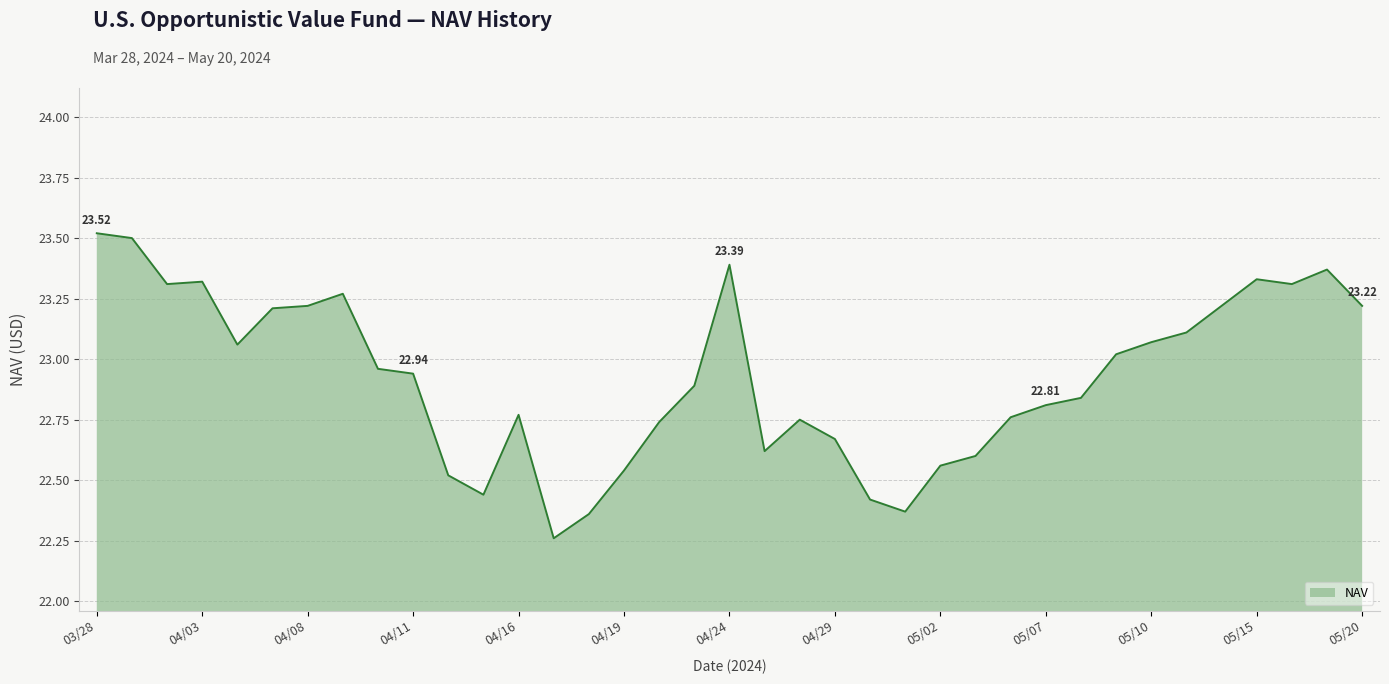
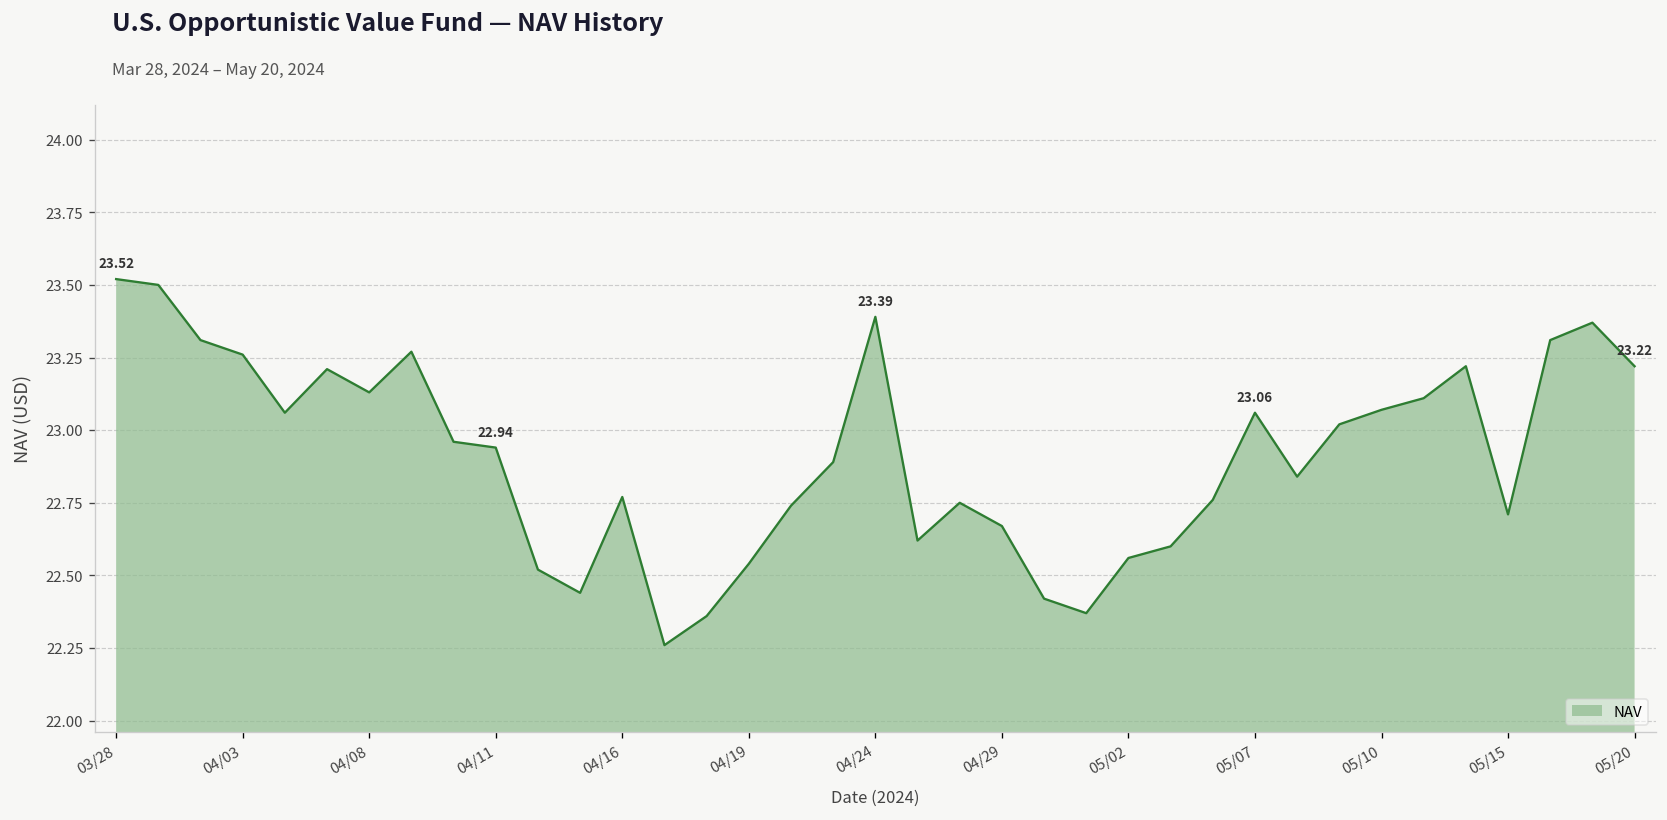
04/03: 23.32 -> 23.26
04/08: 23.22 -> 23.13
05/07: 22.81 -> 23.06
05/15: 23.33 -> 22.71
